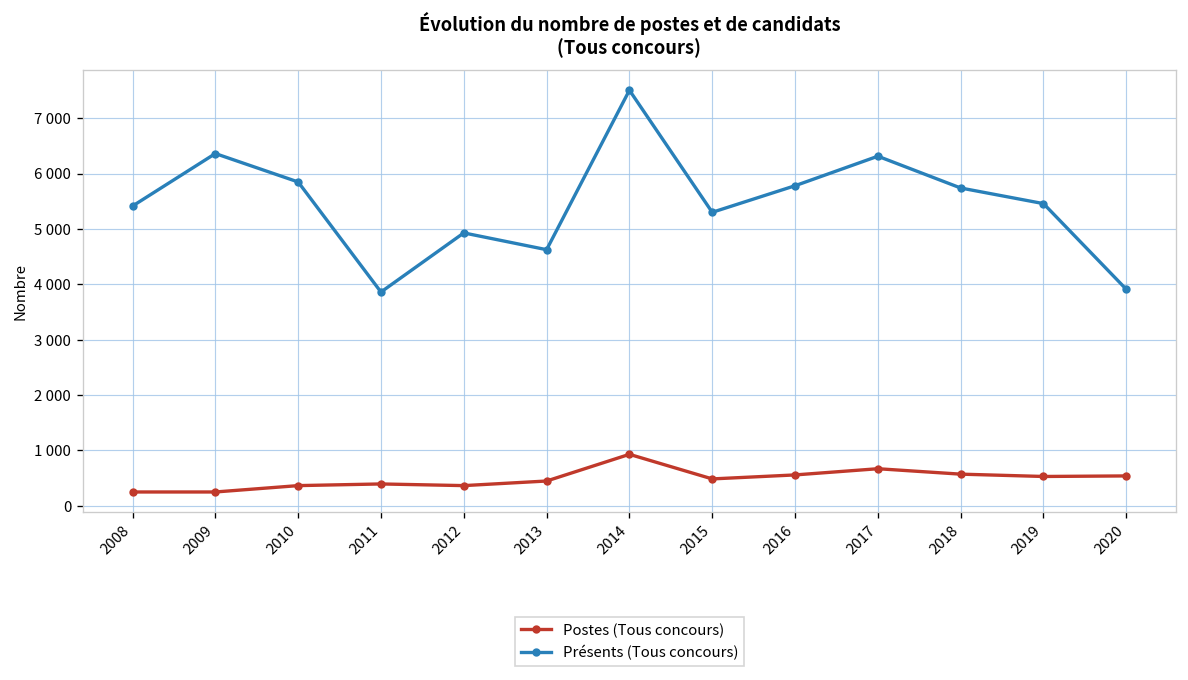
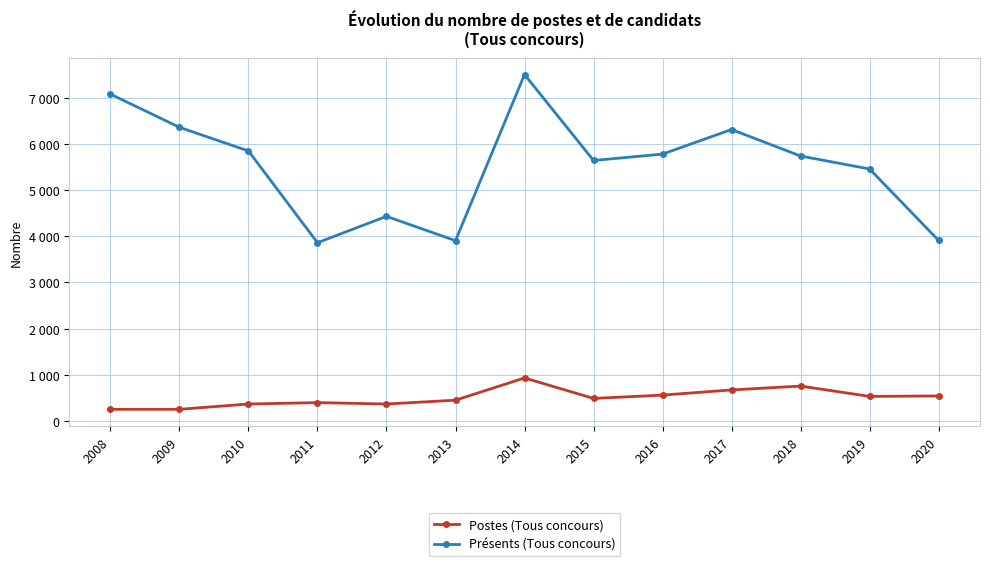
Présents (Tous concours), 2008: 5400 -> 7100
Présents (Tous concours), 2012: 4900 -> 4400
Présents (Tous concours), 2013: 4600 -> 3900
Présents (Tous concours), 2015: 5300 -> 5600
Postes (Tous concours), 2018: 600 -> 800
